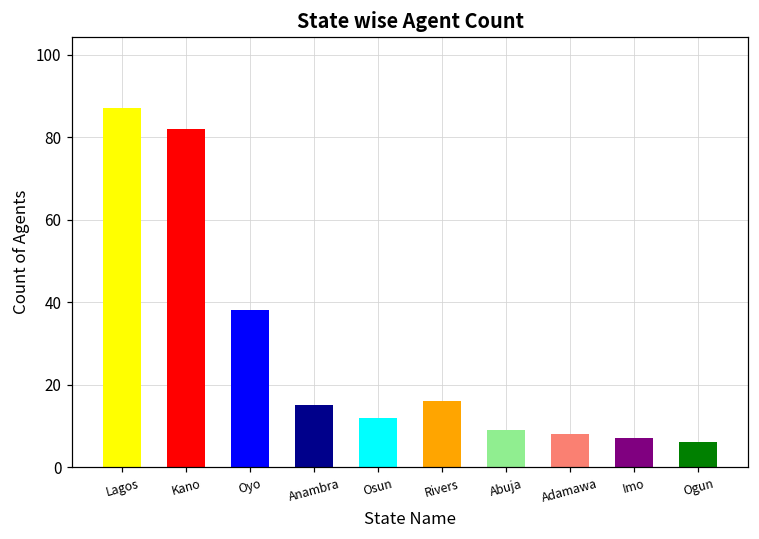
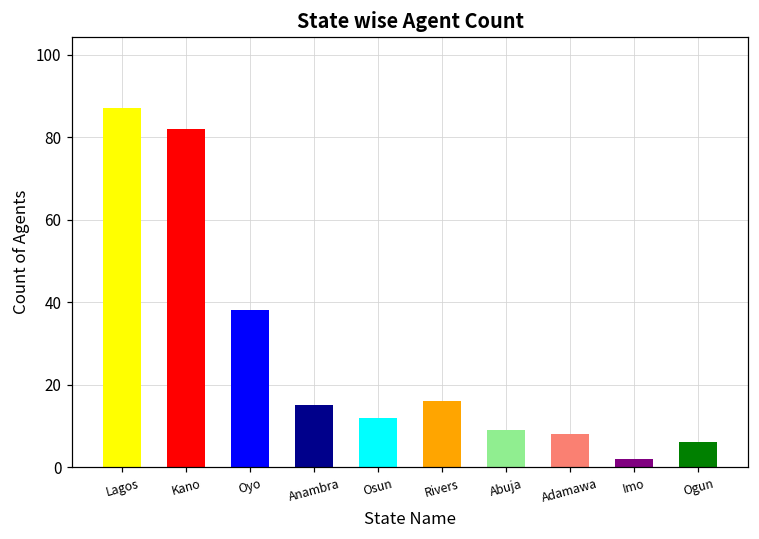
Imo: 7 -> 2
